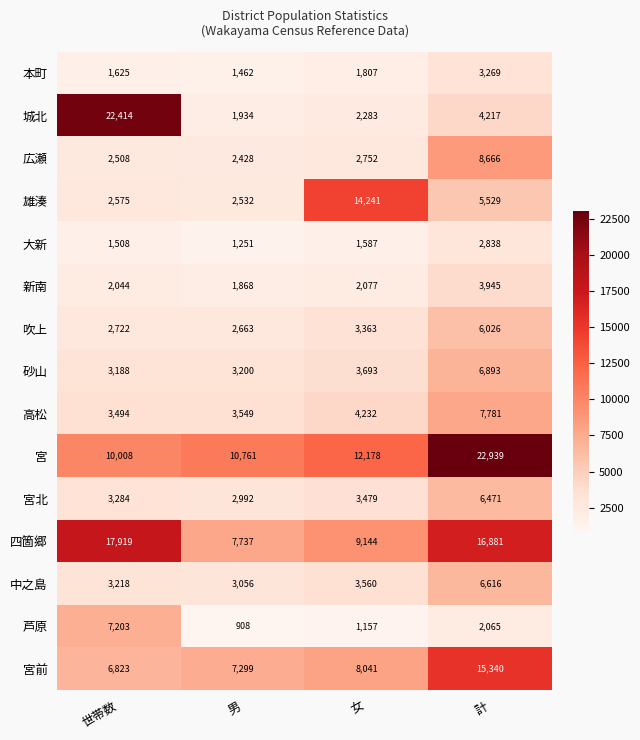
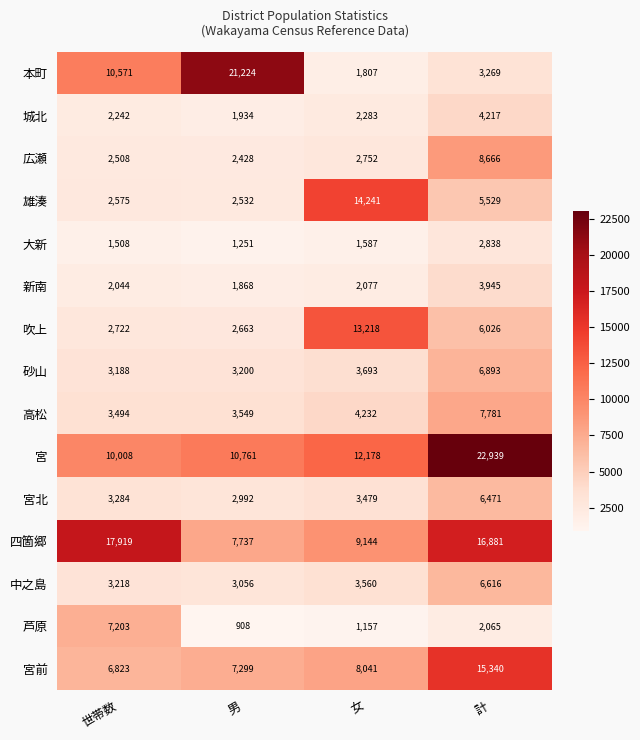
本町, 世帯数: 1,625 -> 10,571
本町, 男: 1,462 -> 21,224
城北, 世帯数: 22,414 -> 2,242
吹上, 女: 3,363 -> 13,218
